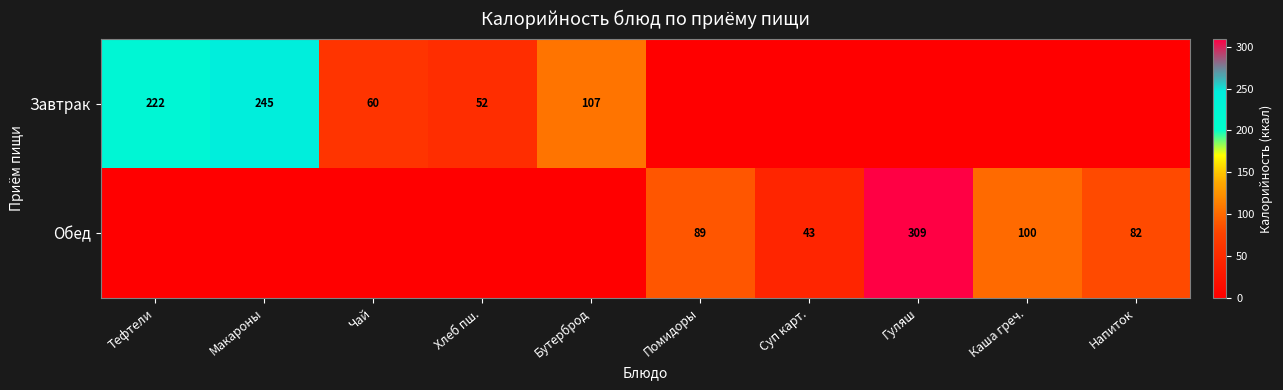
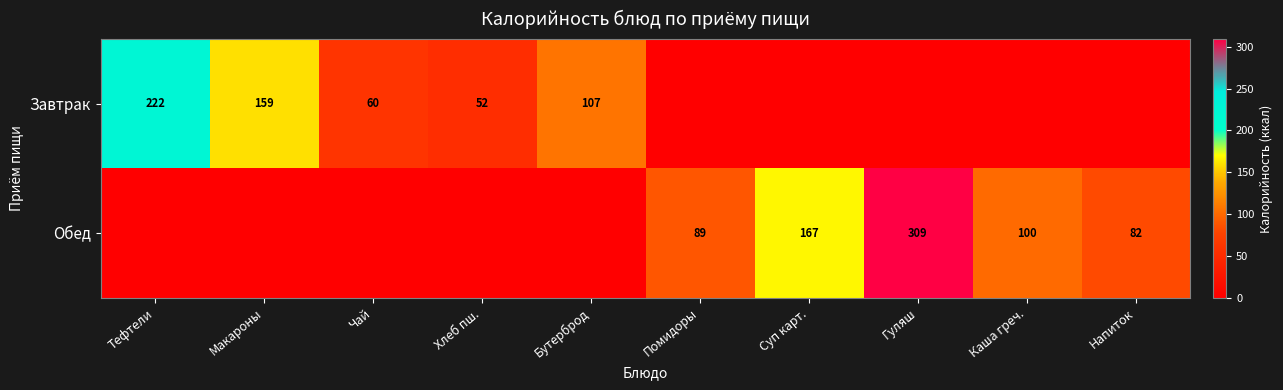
Завтрак, Макароны: 245 -> 159
Обед, Суп карт.: 43 -> 167
